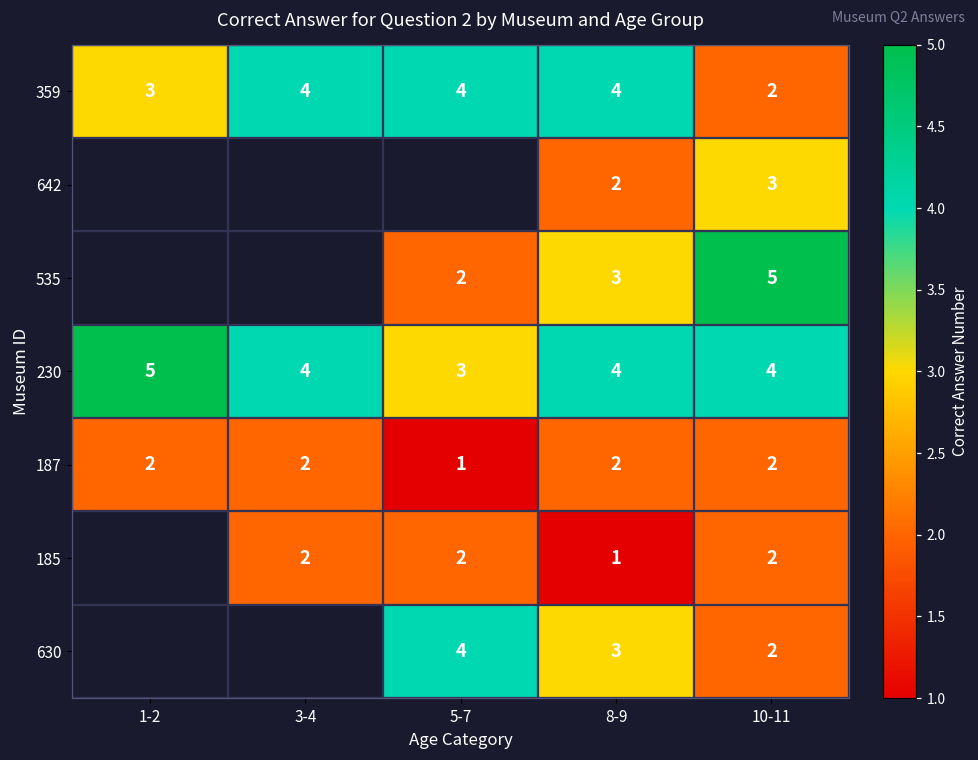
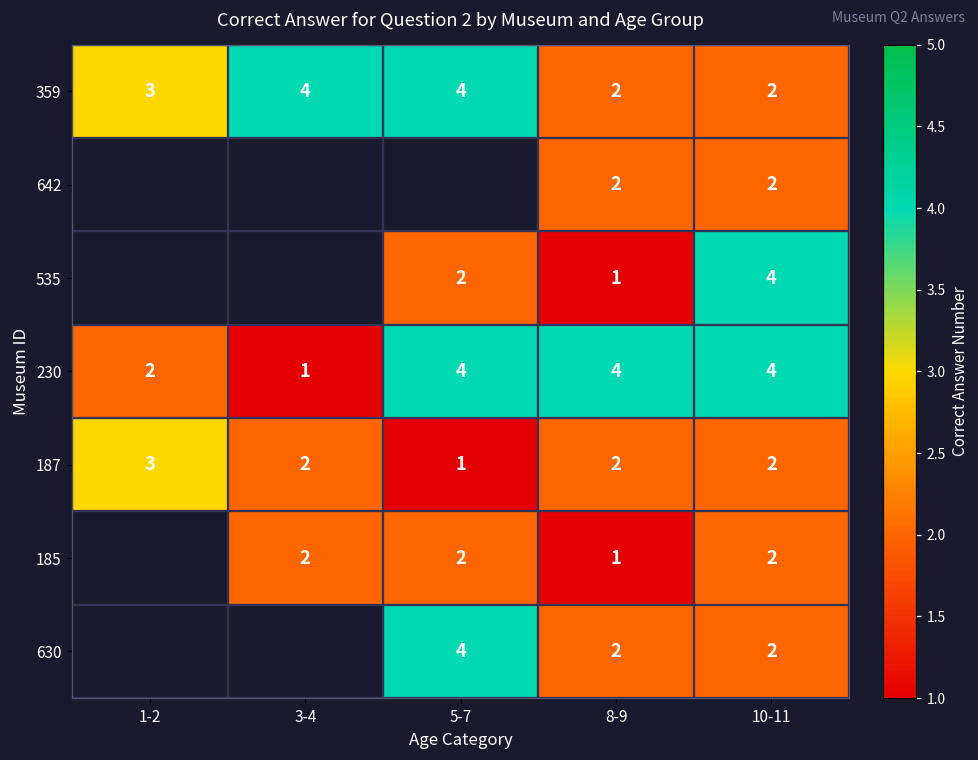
359, 8-9: 4 -> 2
642, 10-11: 3 -> 2
535, 8-9: 3 -> 1
535, 10-11: 5 -> 4
230, 1-2: 5 -> 2
230, 3-4: 4 -> 1
230, 5-7: 3 -> 4
187, 1-2: 2 -> 3
630, 8-9: 3 -> 2
